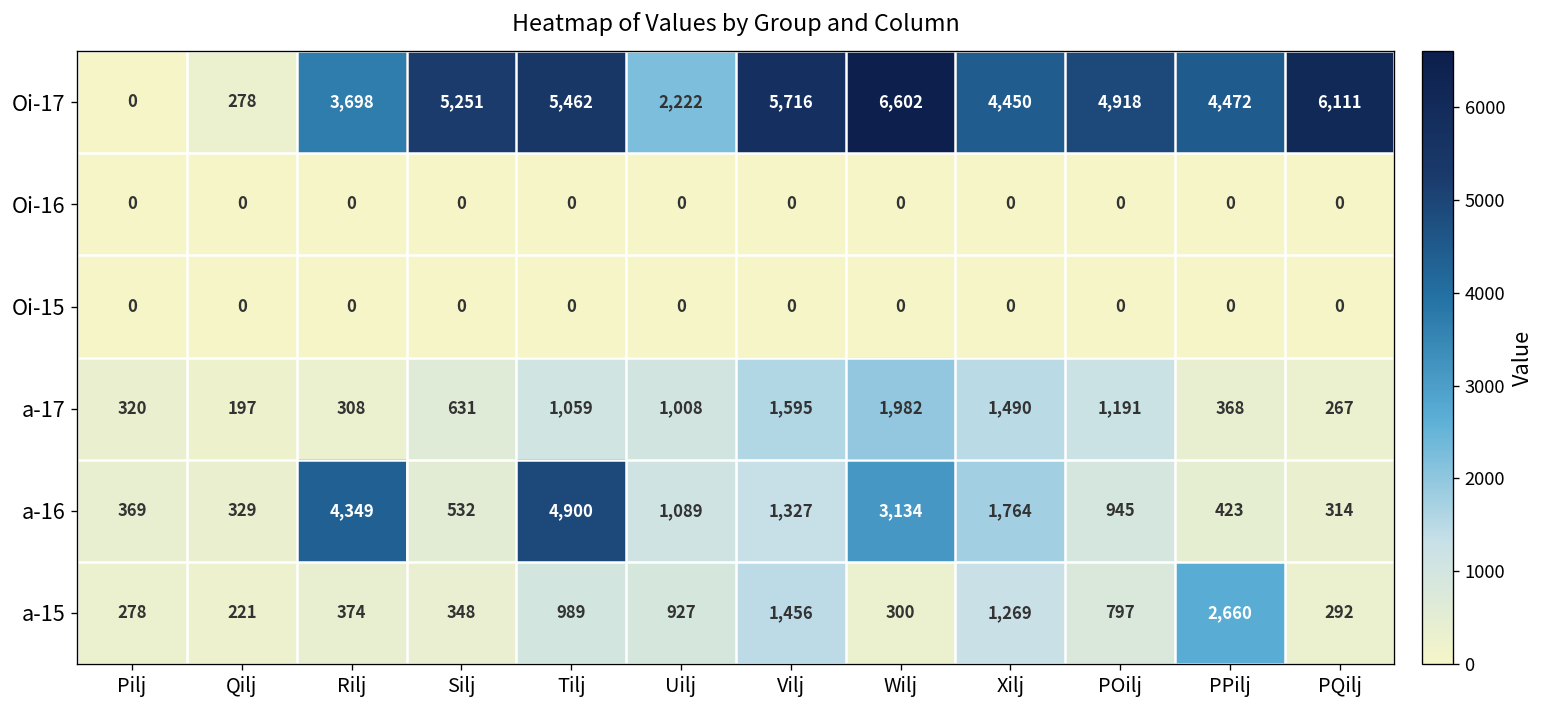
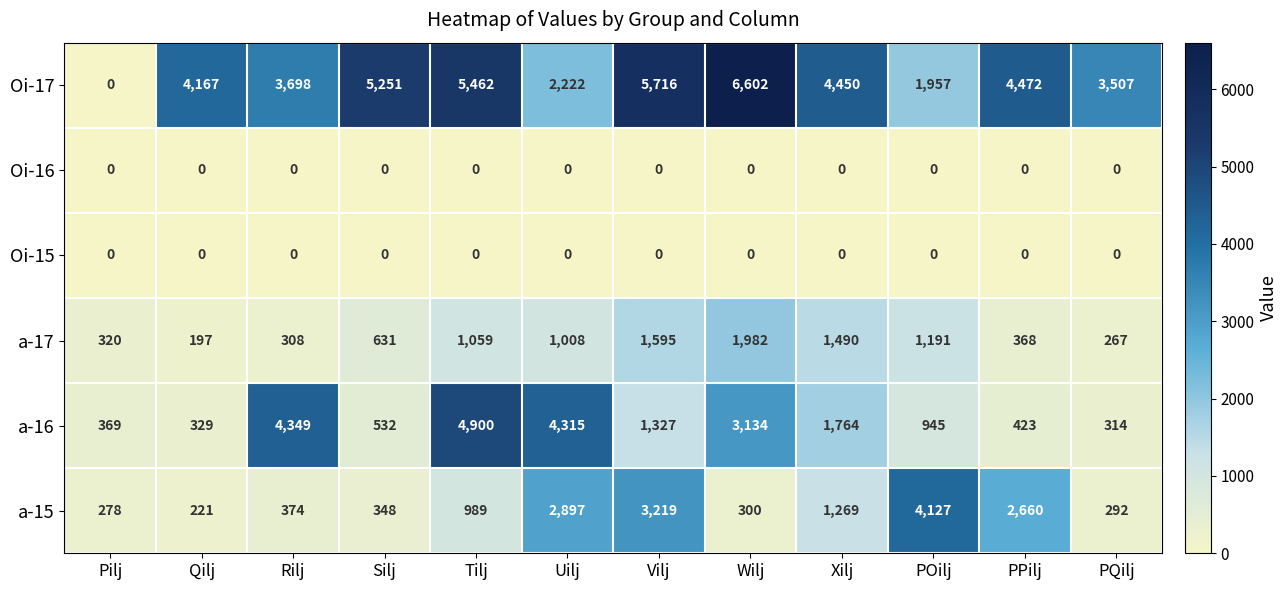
Oi-17, Qilj: 278 -> 4,167
Oi-17, POilj: 4,918 -> 1,957
Oi-17, PQilj: 6,111 -> 3,507
a-16, Uilj: 1,089 -> 4,315
a-15, Uilj: 927 -> 2,897
a-15, Vilj: 1,456 -> 3,219
a-15, POilj: 797 -> 4,127
